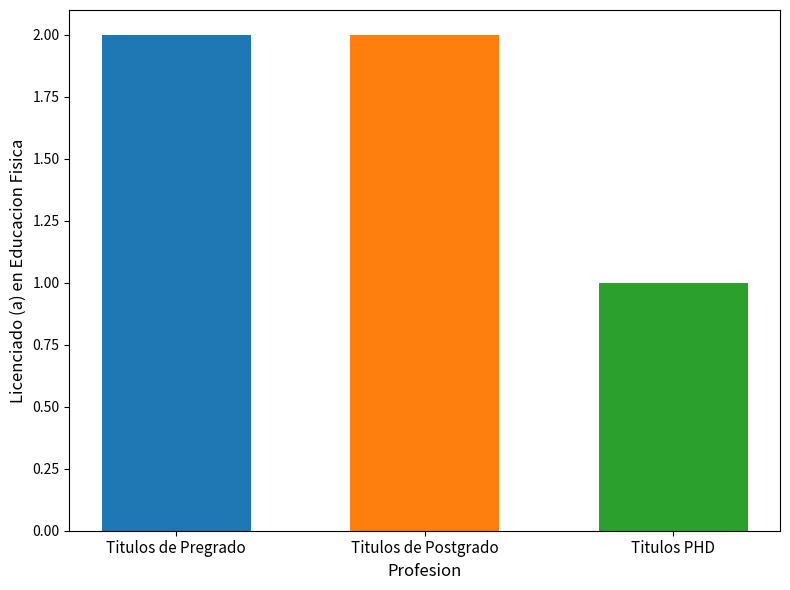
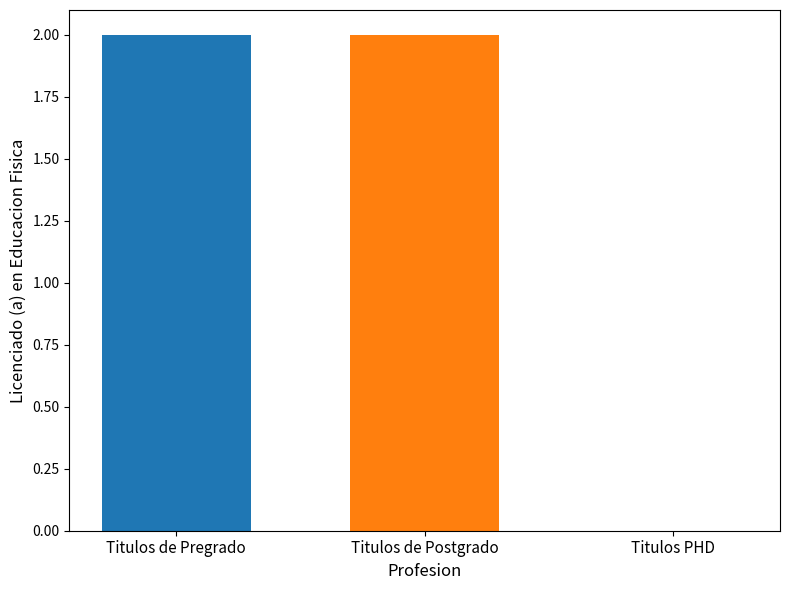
Titulos PHD: 1 -> 0
